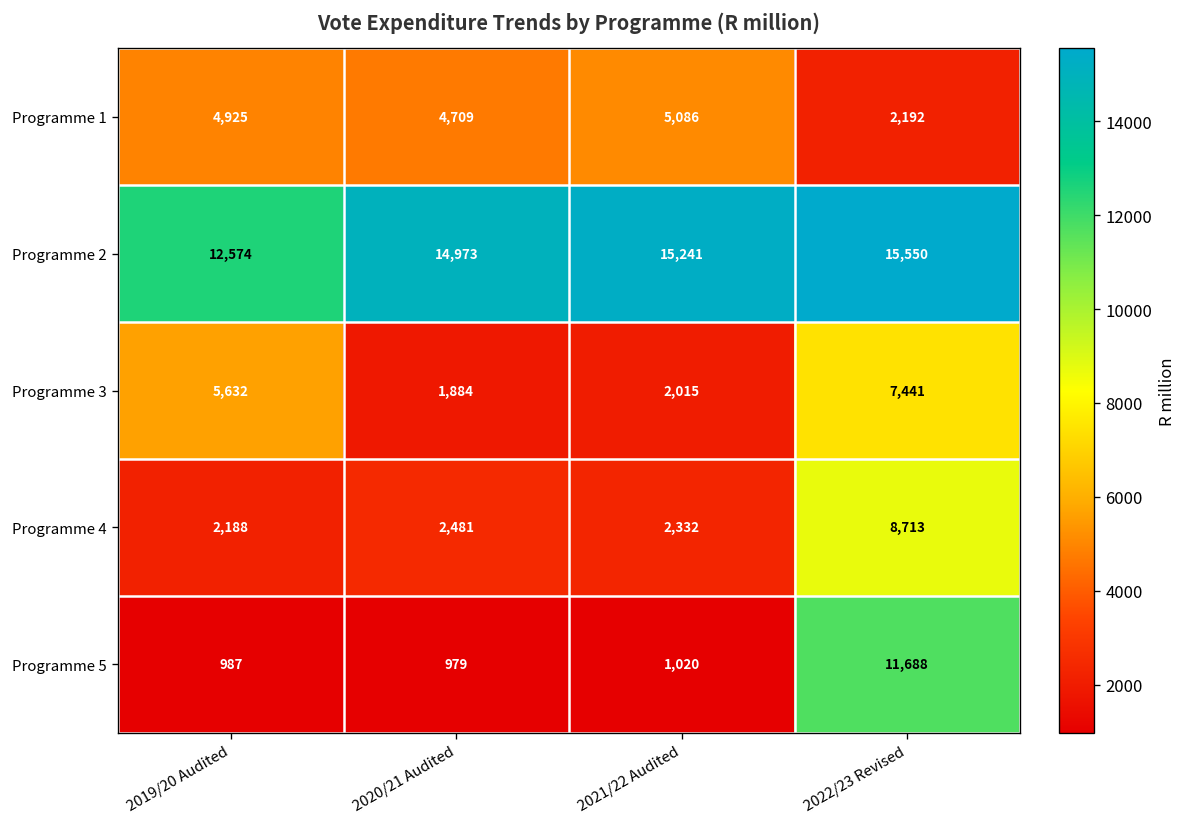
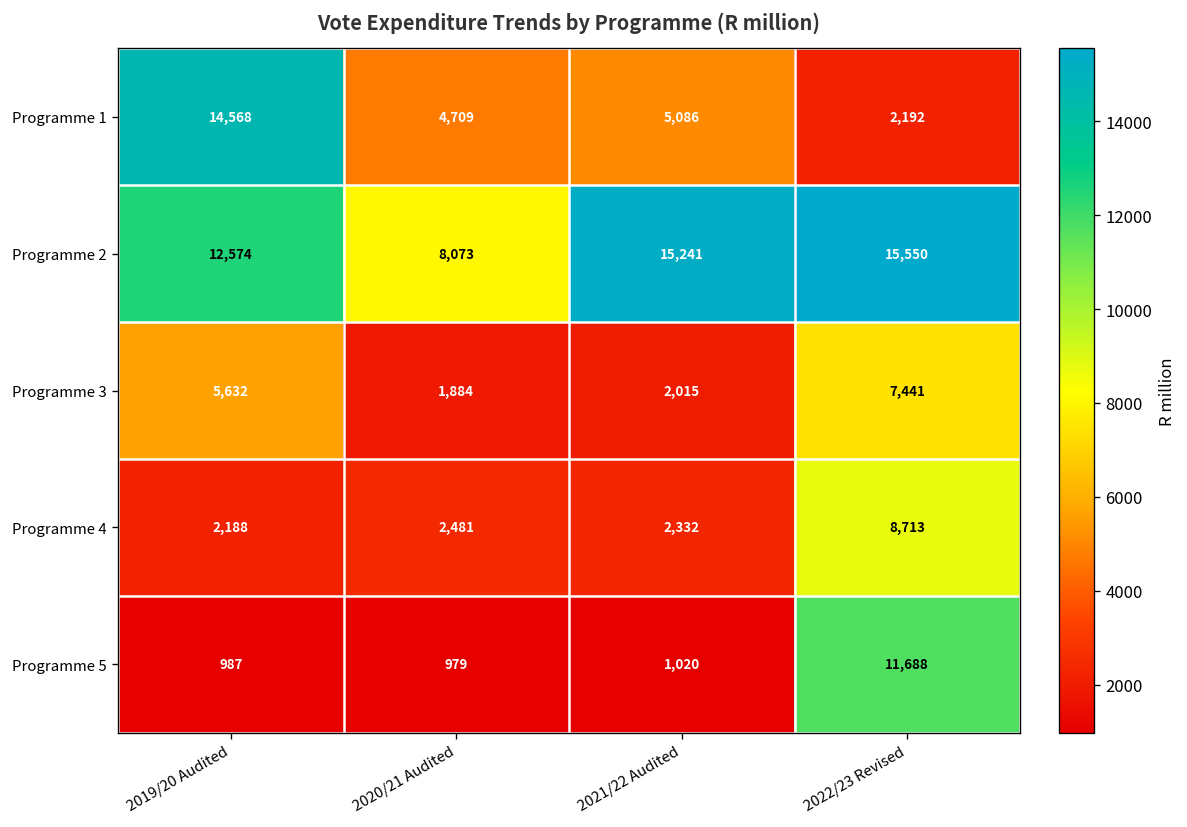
Programme 1, 2019/20 Audited: 4,925 -> 14,568
Programme 2, 2020/21 Audited: 14,973 -> 8,073
